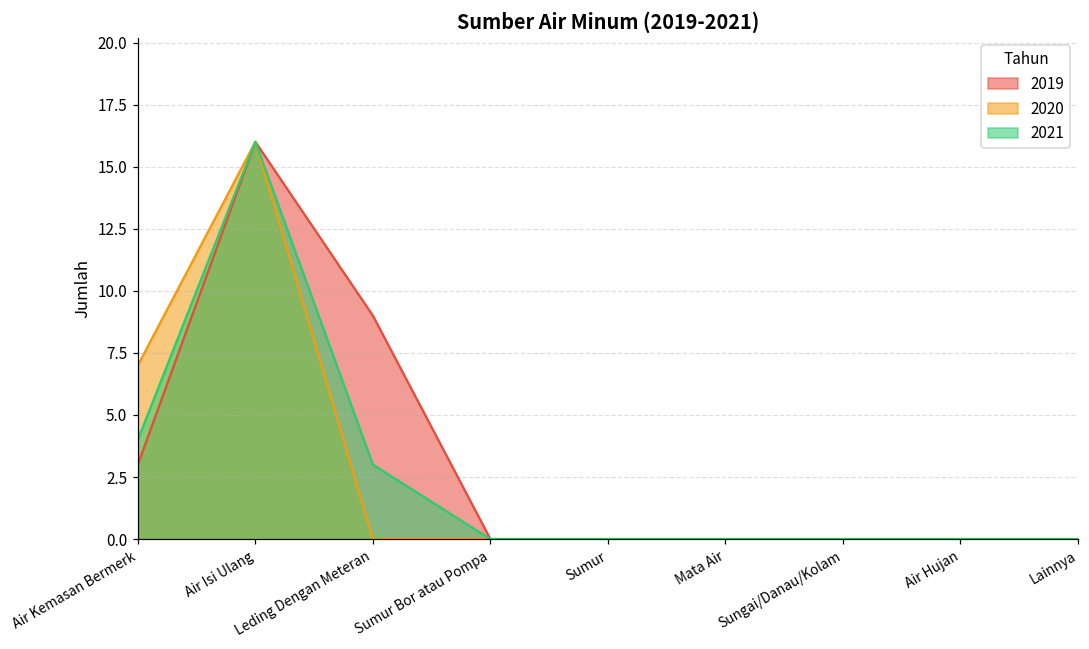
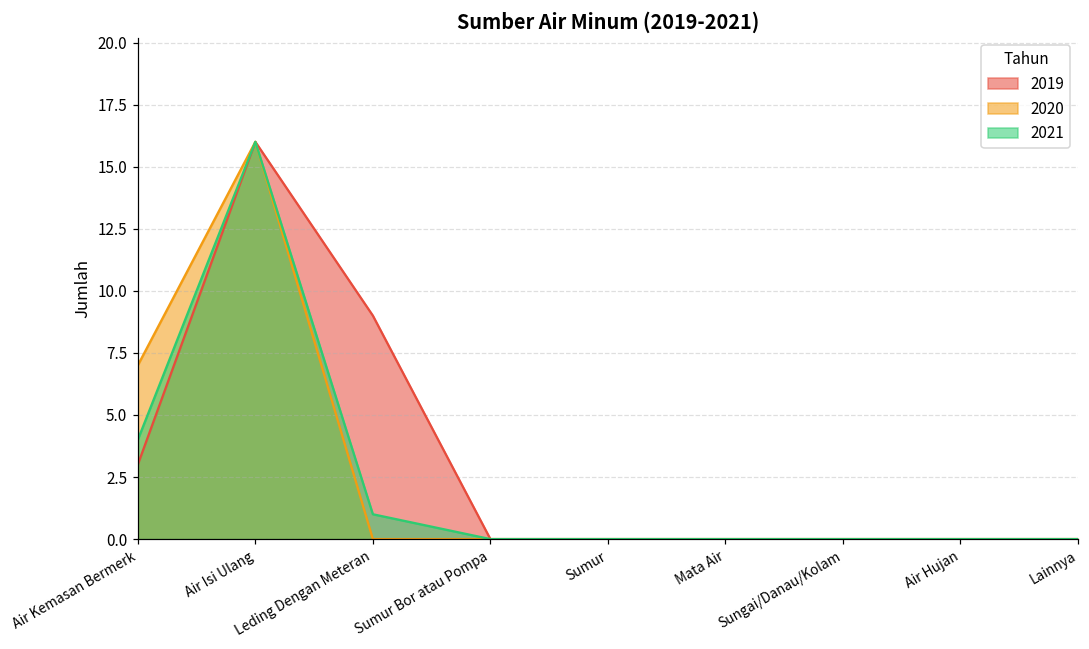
2021, Leding Dengan Meteran: 3 -> 1
